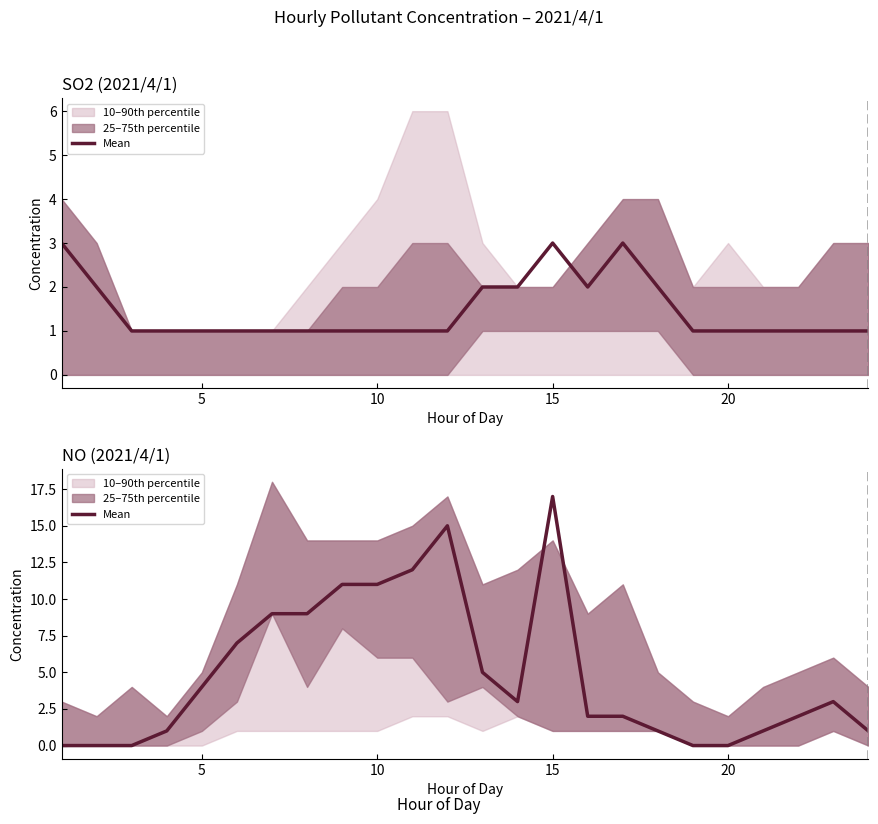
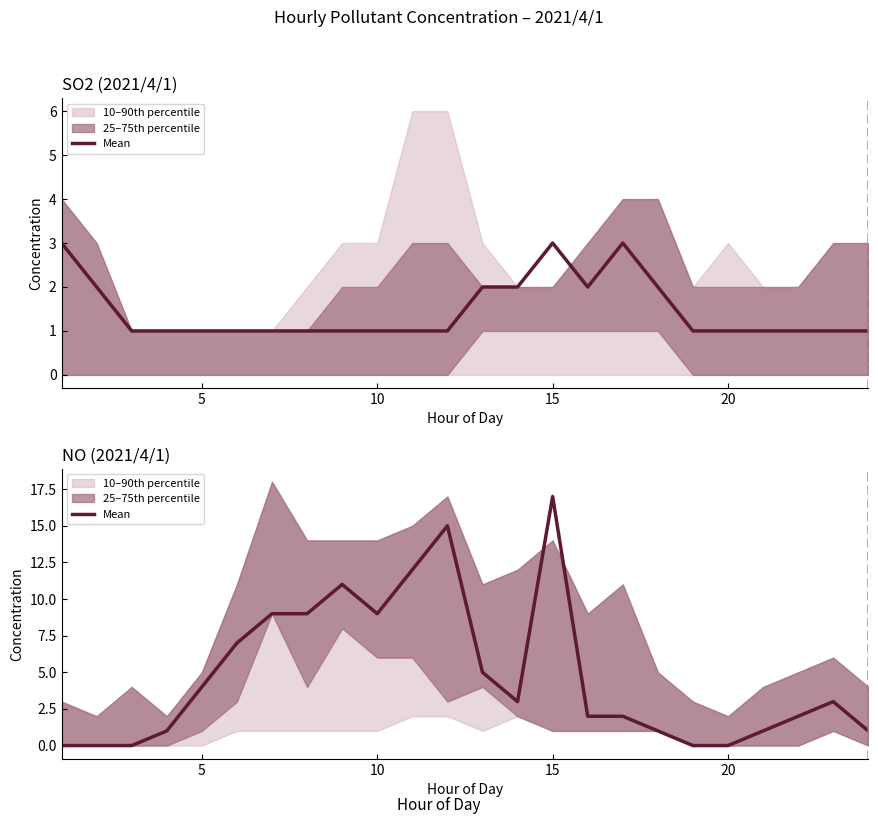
SO2 (2021/4/1), 10–90th percentile, 10: 4 -> 3
NO (2021/4/1), Mean, 10: 11 -> 9
